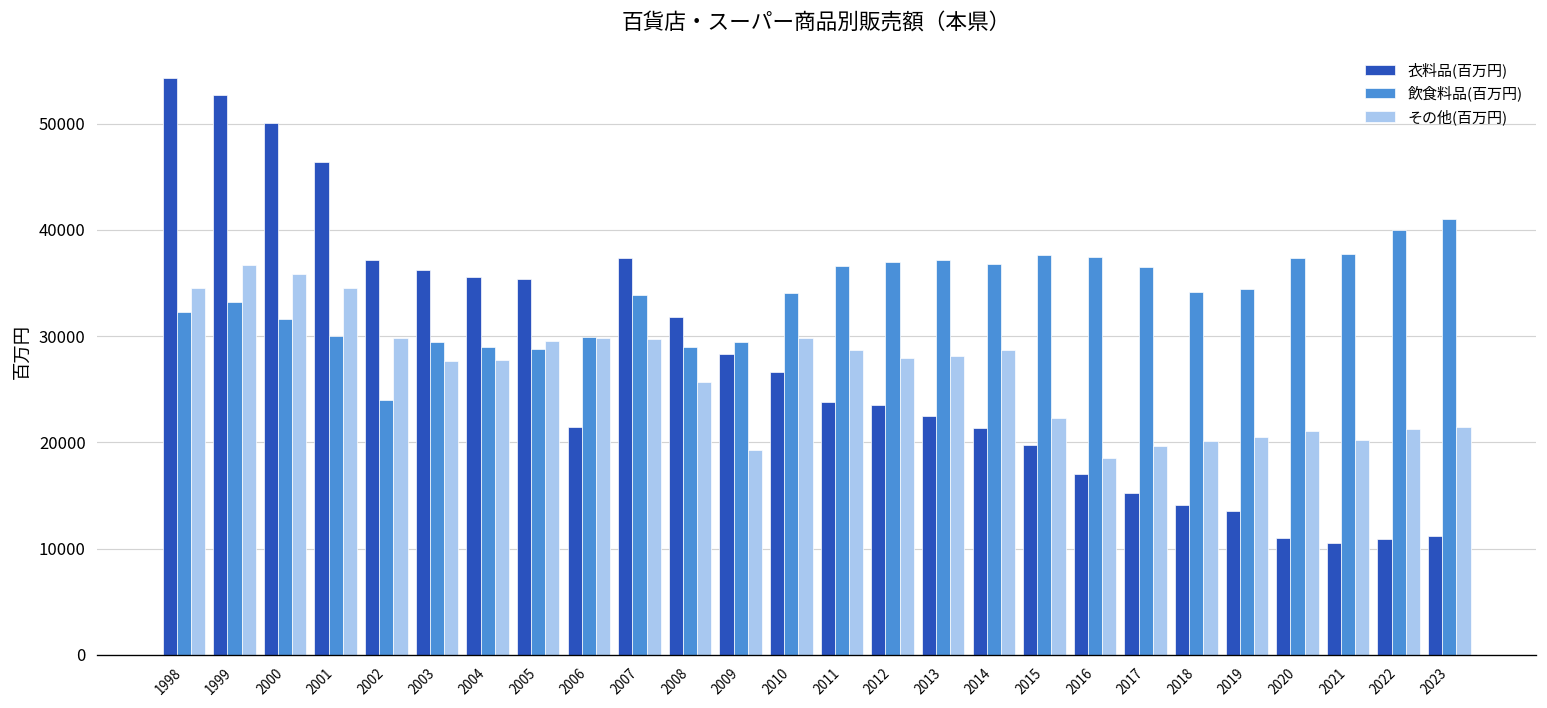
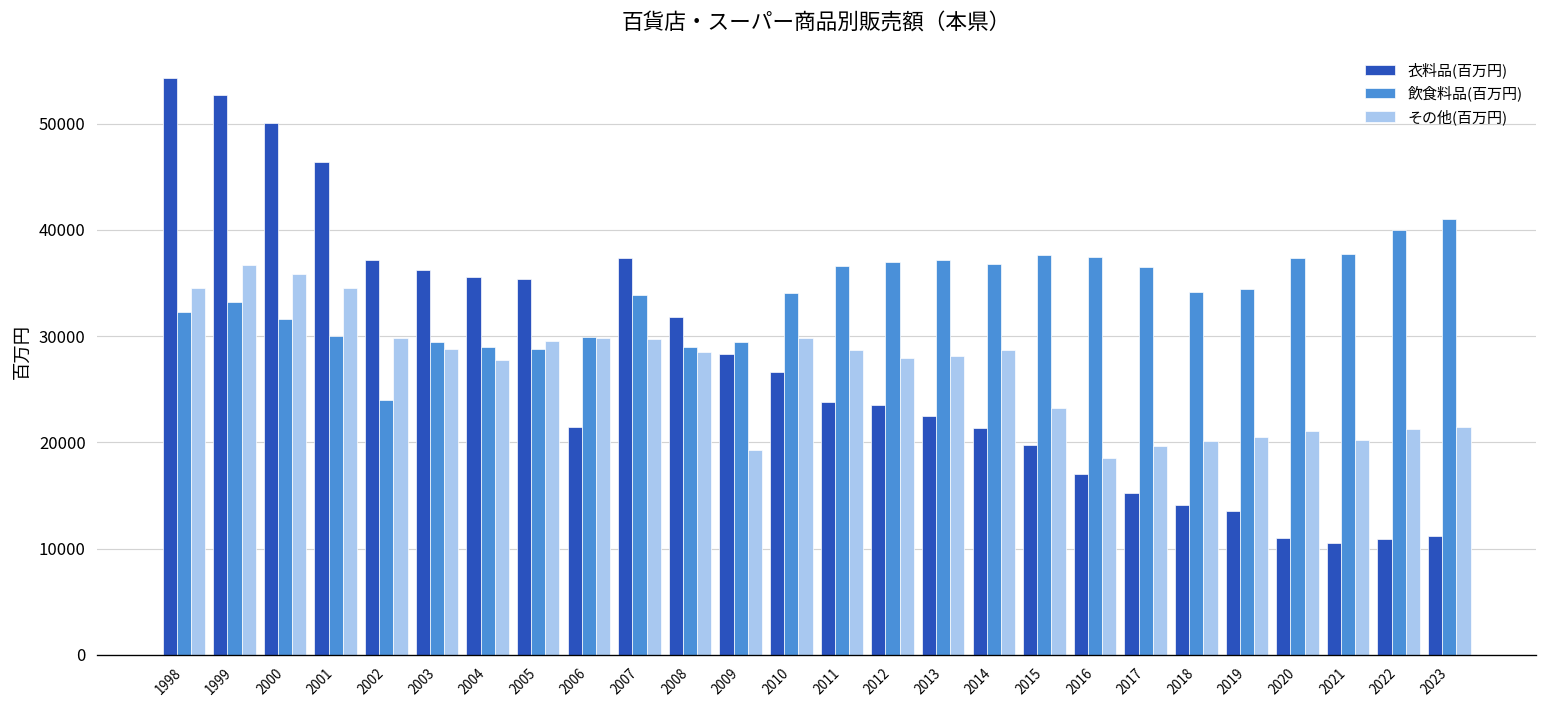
その他(百万円), 2003: 28000 -> 29000
その他(百万円), 2008: 26000 -> 28000
その他(百万円), 2015: 22000 -> 23000
